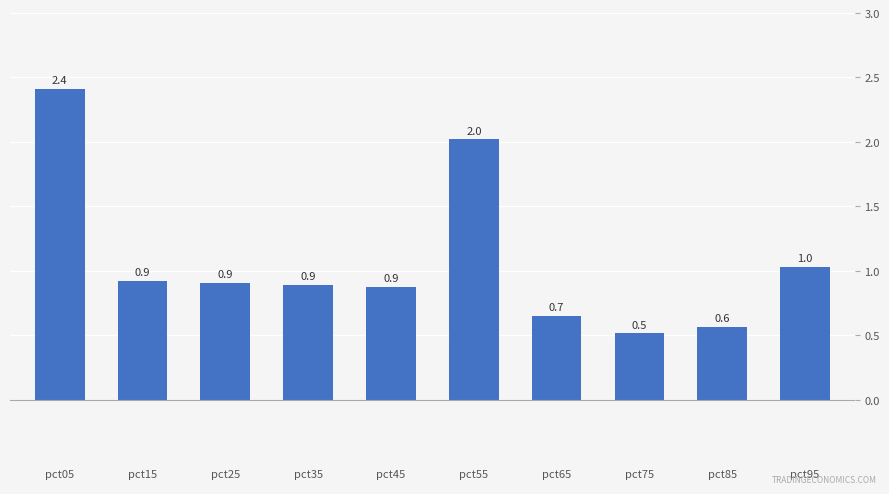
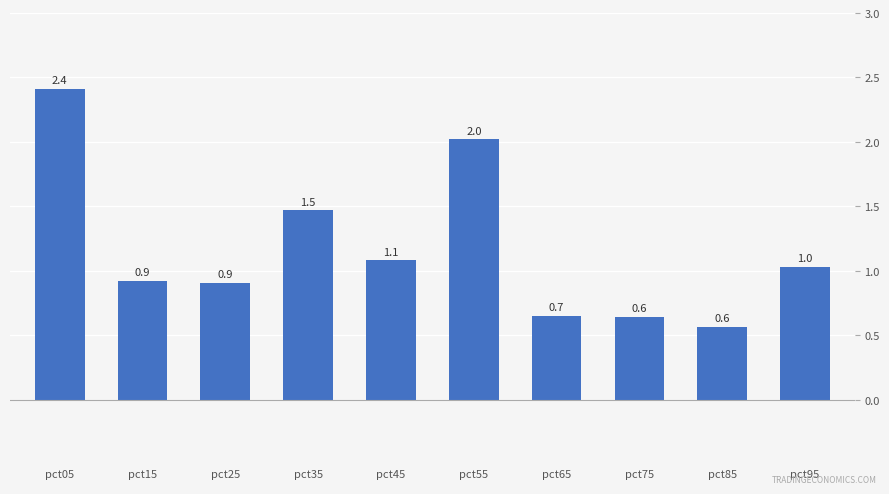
pct35: 0.9 -> 1.5
pct45: 0.9 -> 1.1
pct75: 0.5 -> 0.6
